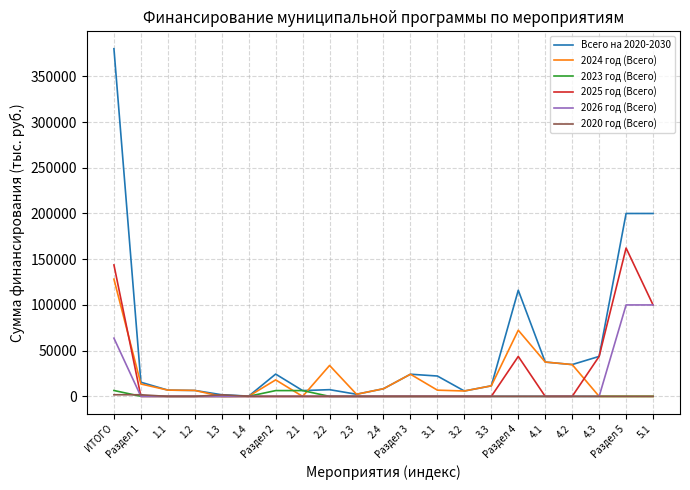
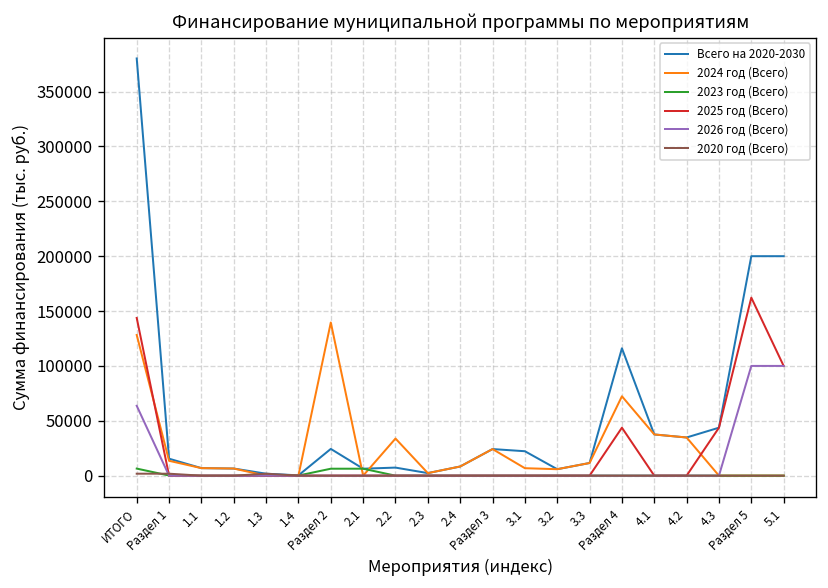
2024 год (Всего), Раздел 2: 20000 -> 140000
